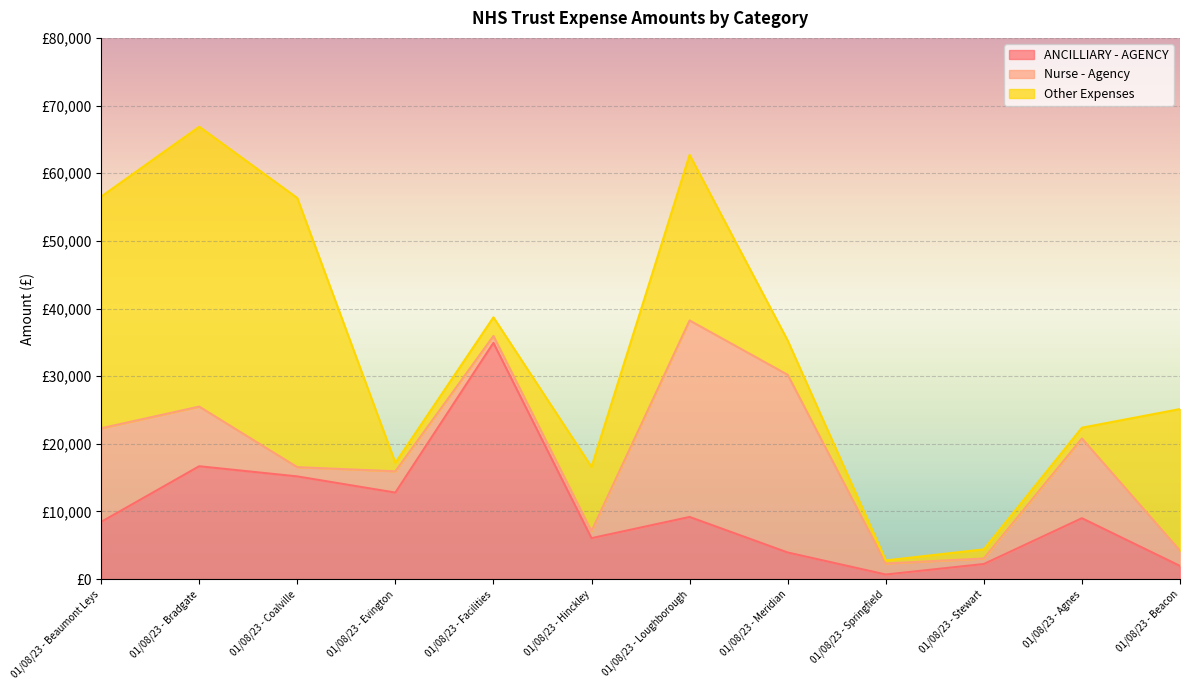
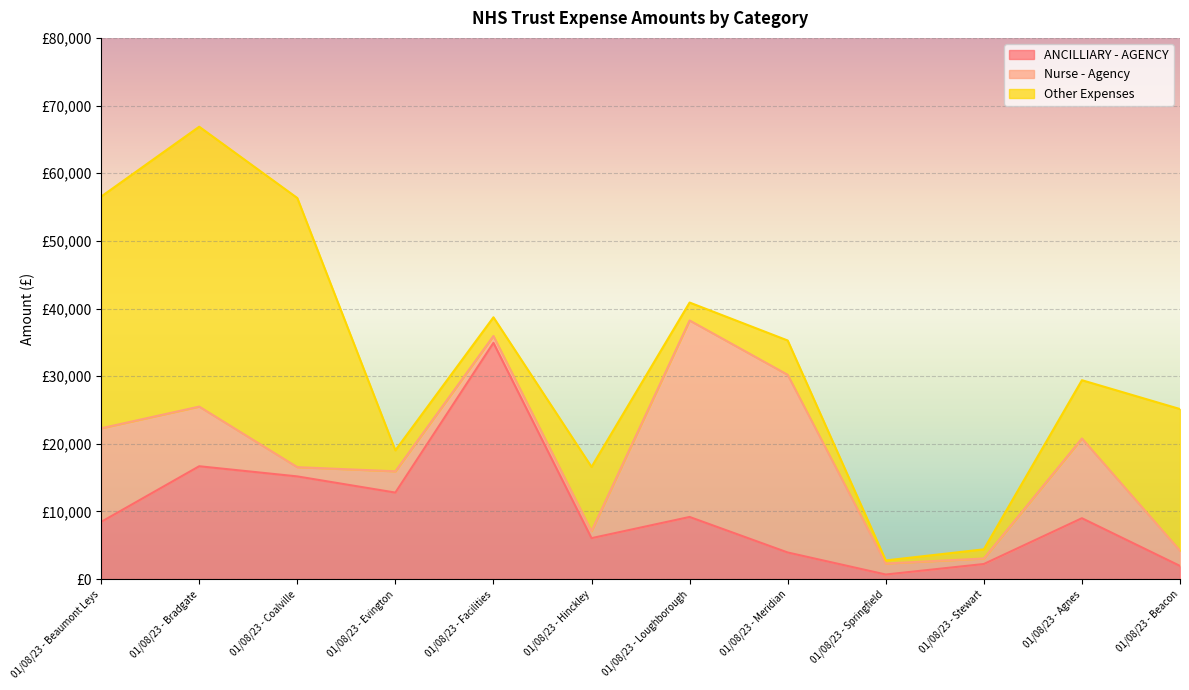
Other Expenses, 01/08/23 - Evington: £1,000 -> £3,000
Other Expenses, 01/08/23 - Loughborough: £24,000 -> £3,000
Other Expenses, 01/08/23 - Agnes: £2,000 -> £9,000
